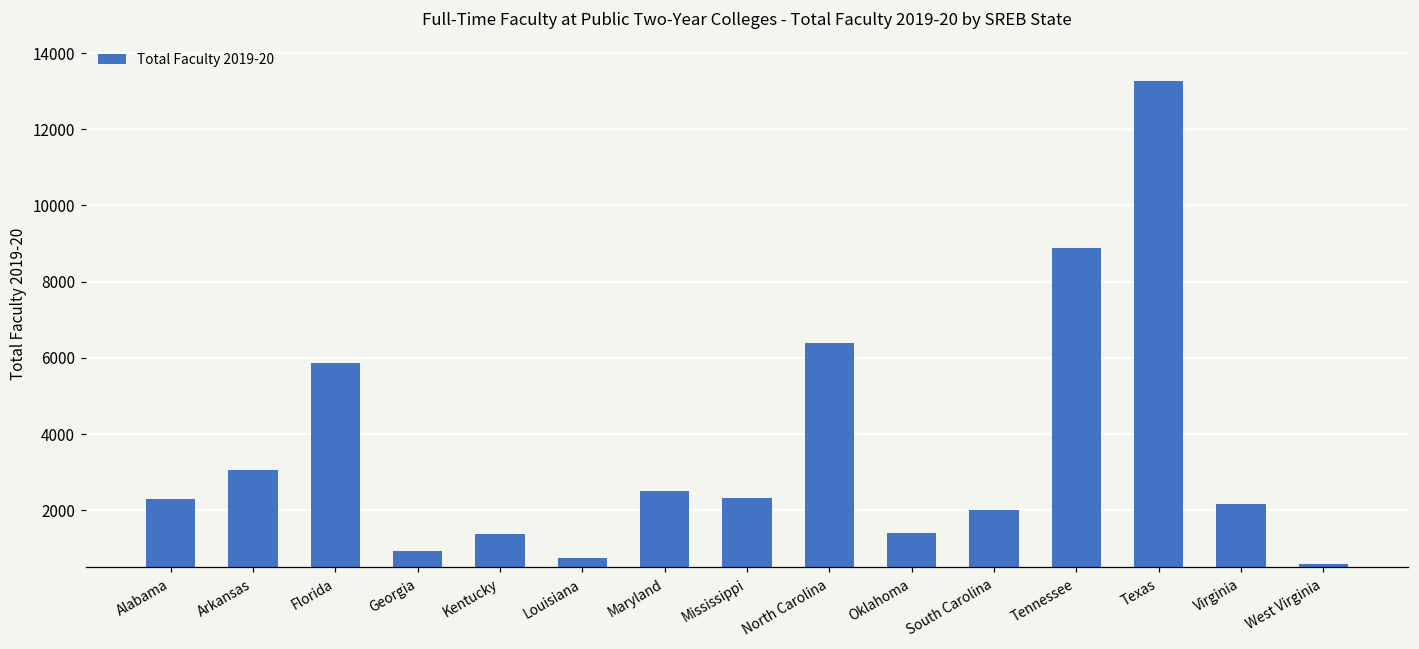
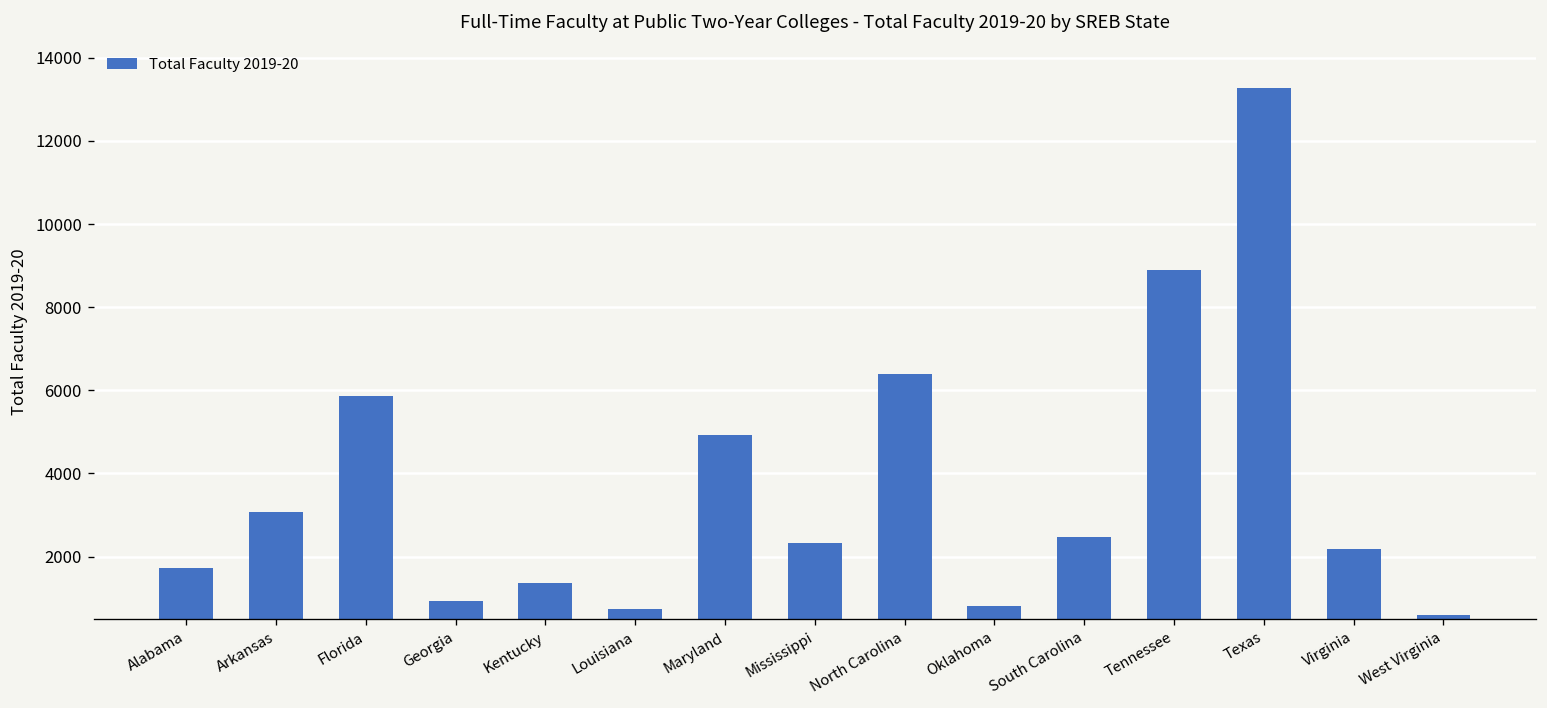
Alabama: 2300 -> 1700
Maryland: 2500 -> 4900
Oklahoma: 1400 -> 800
South Carolina: 2000 -> 2500
